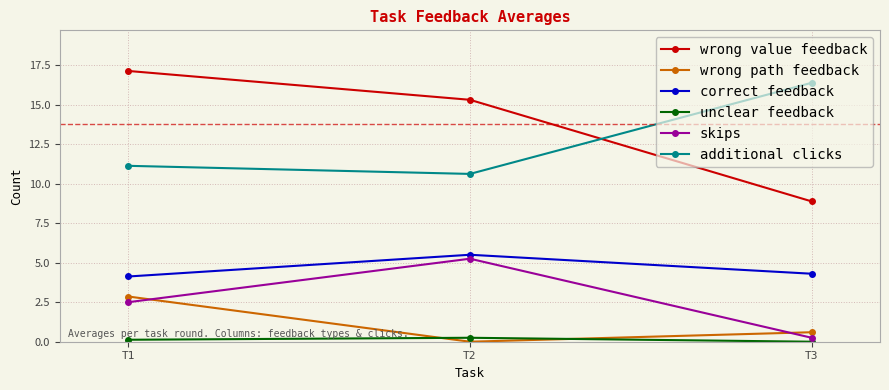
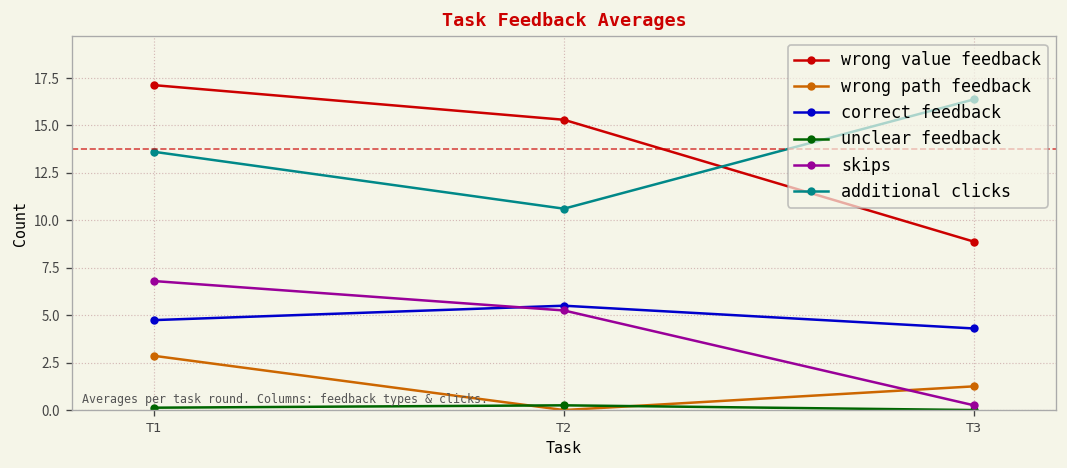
correct feedback, T1: 4.1 -> 4.7
skips, T1: 2.5 -> 6.8
additional clicks, T1: 11.1 -> 13.6
wrong path feedback, T3: 0.6 -> 1.3
